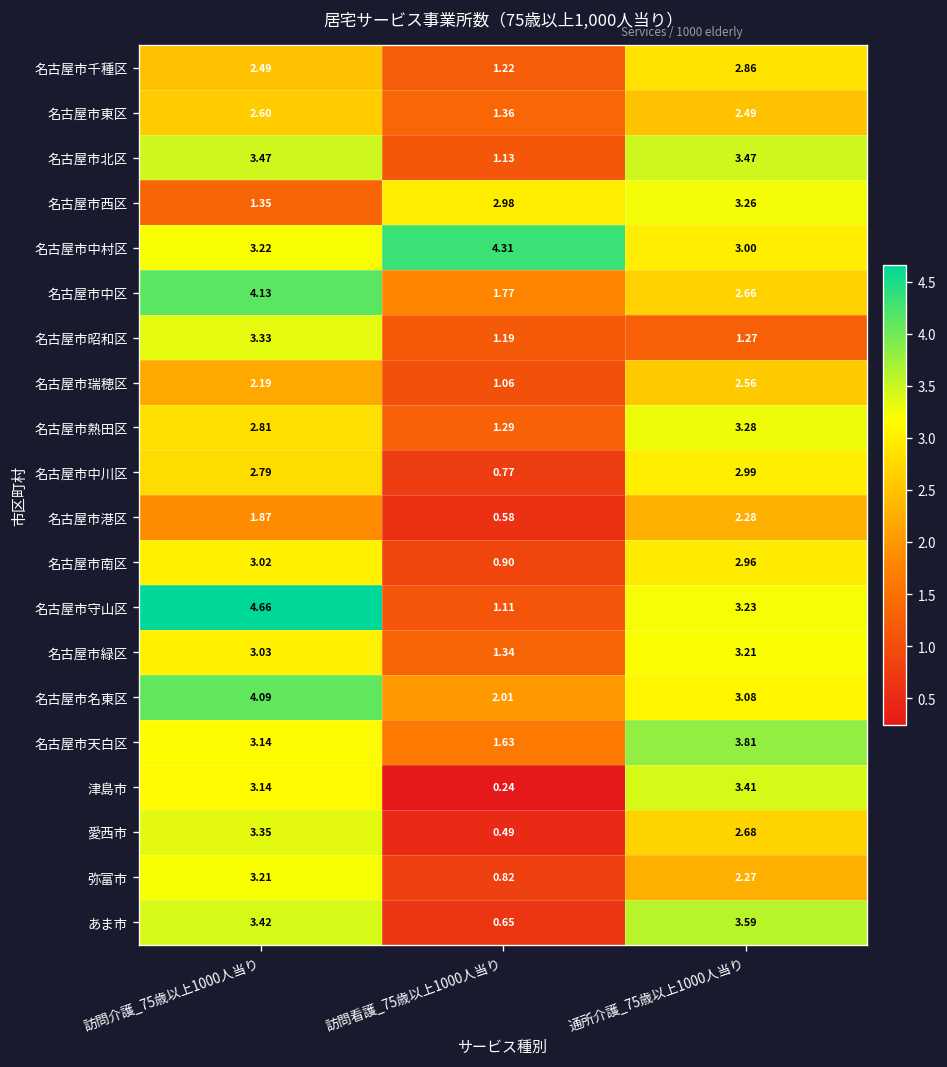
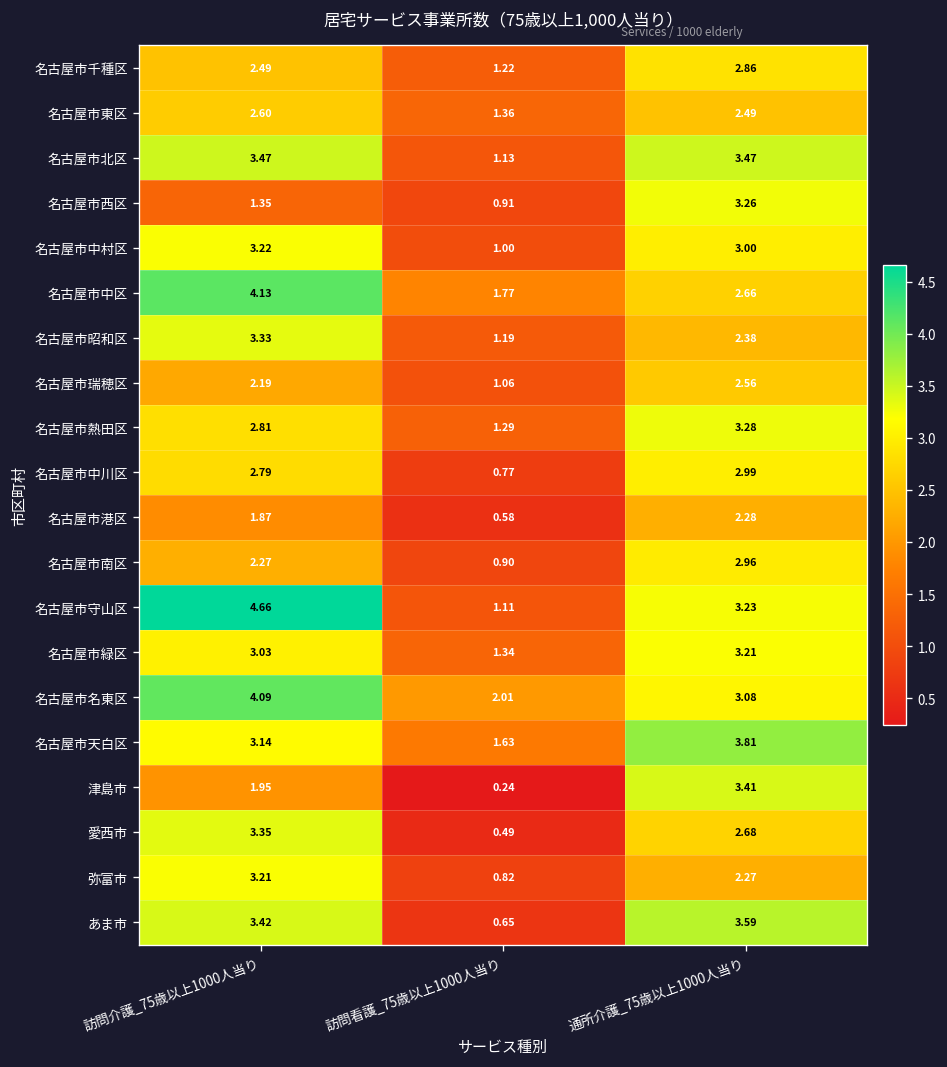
名古屋市西区, 訪問看護_75歳以上1000人当り: 2.98 -> 0.91
名古屋市中村区, 訪問看護_75歳以上1000人当り: 4.31 -> 1.00
名古屋市昭和区, 通所介護_75歳以上1000人当り: 1.27 -> 2.38
名古屋市南区, 訪問介護_75歳以上1000人当り: 3.02 -> 2.27
津島市, 訪問介護_75歳以上1000人当り: 3.14 -> 1.95
